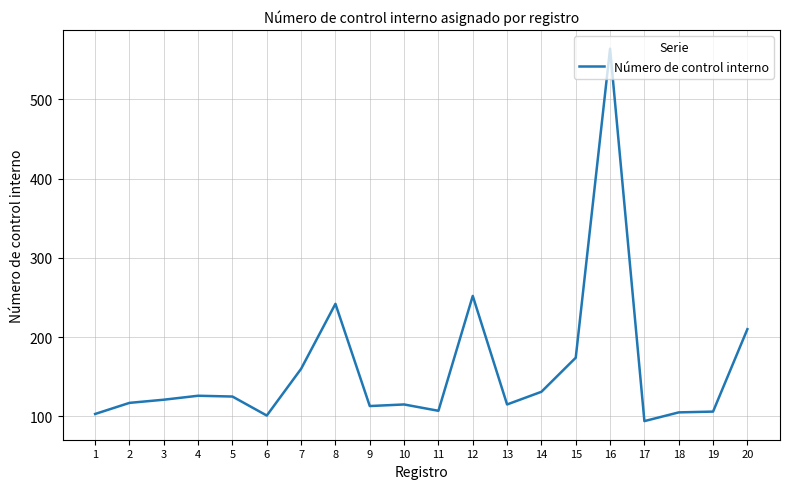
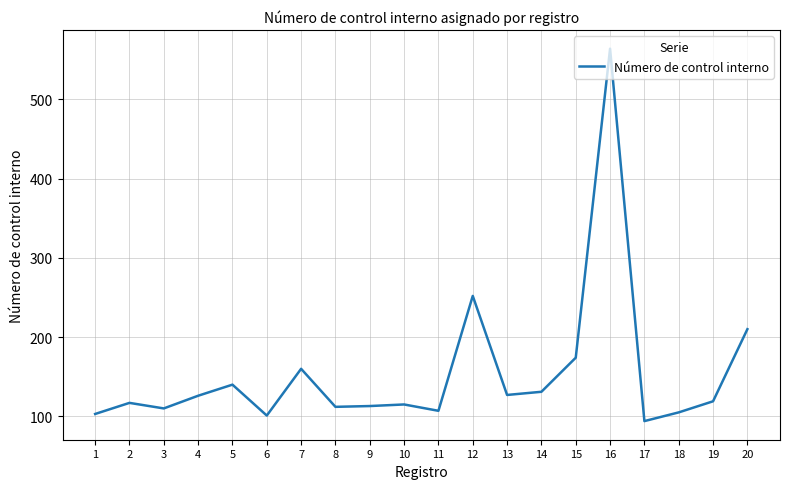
3: 120 -> 110
5: 130 -> 140
8: 240 -> 110
13: 120 -> 130
19: 110 -> 120
